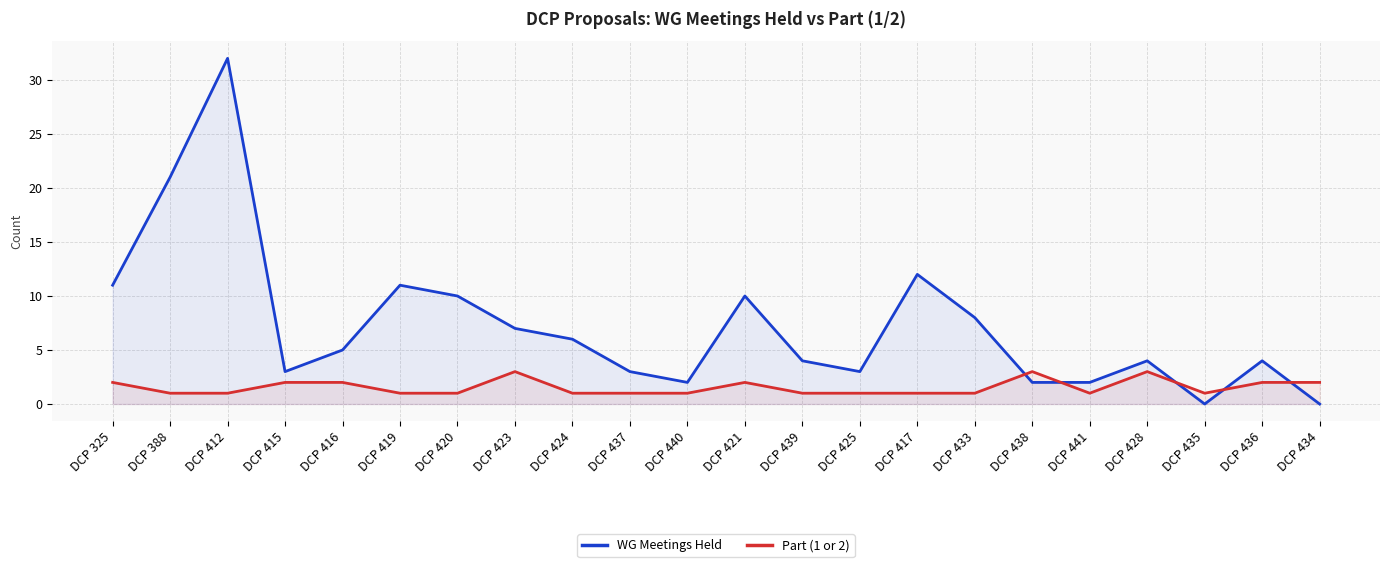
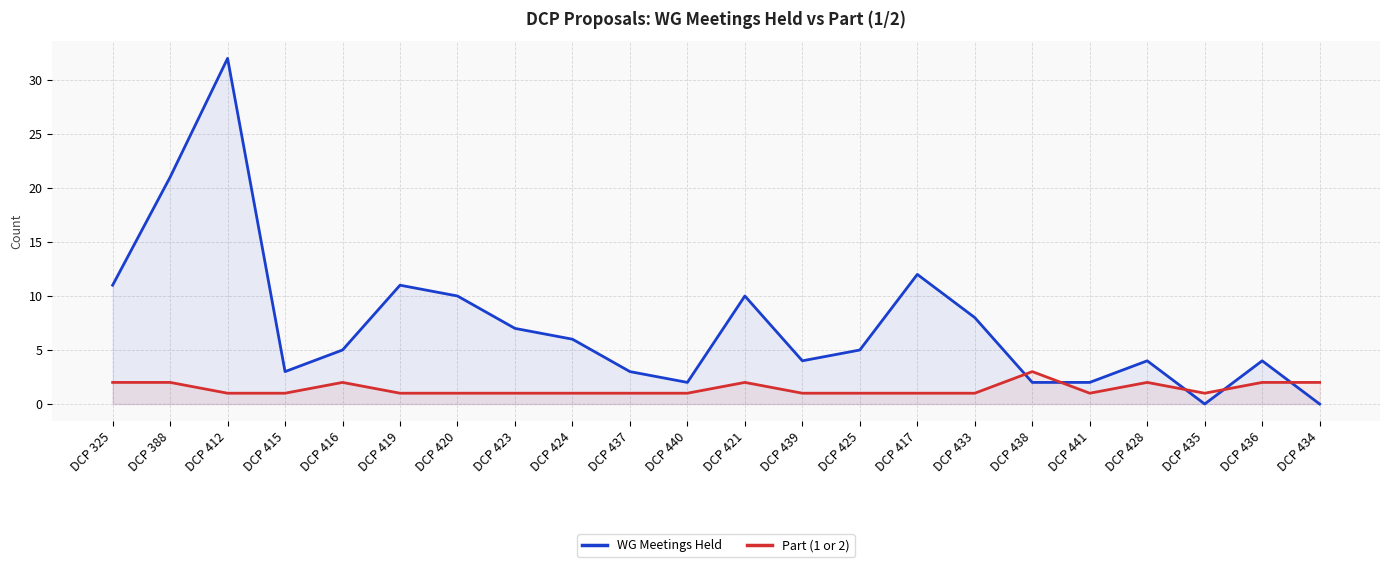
Part (1 or 2), DCP 388: 1 -> 2
Part (1 or 2), DCP 415: 2 -> 1
Part (1 or 2), DCP 423: 3 -> 1
WG Meetings Held, DCP 425: 3 -> 5
Part (1 or 2), DCP 428: 3 -> 2
